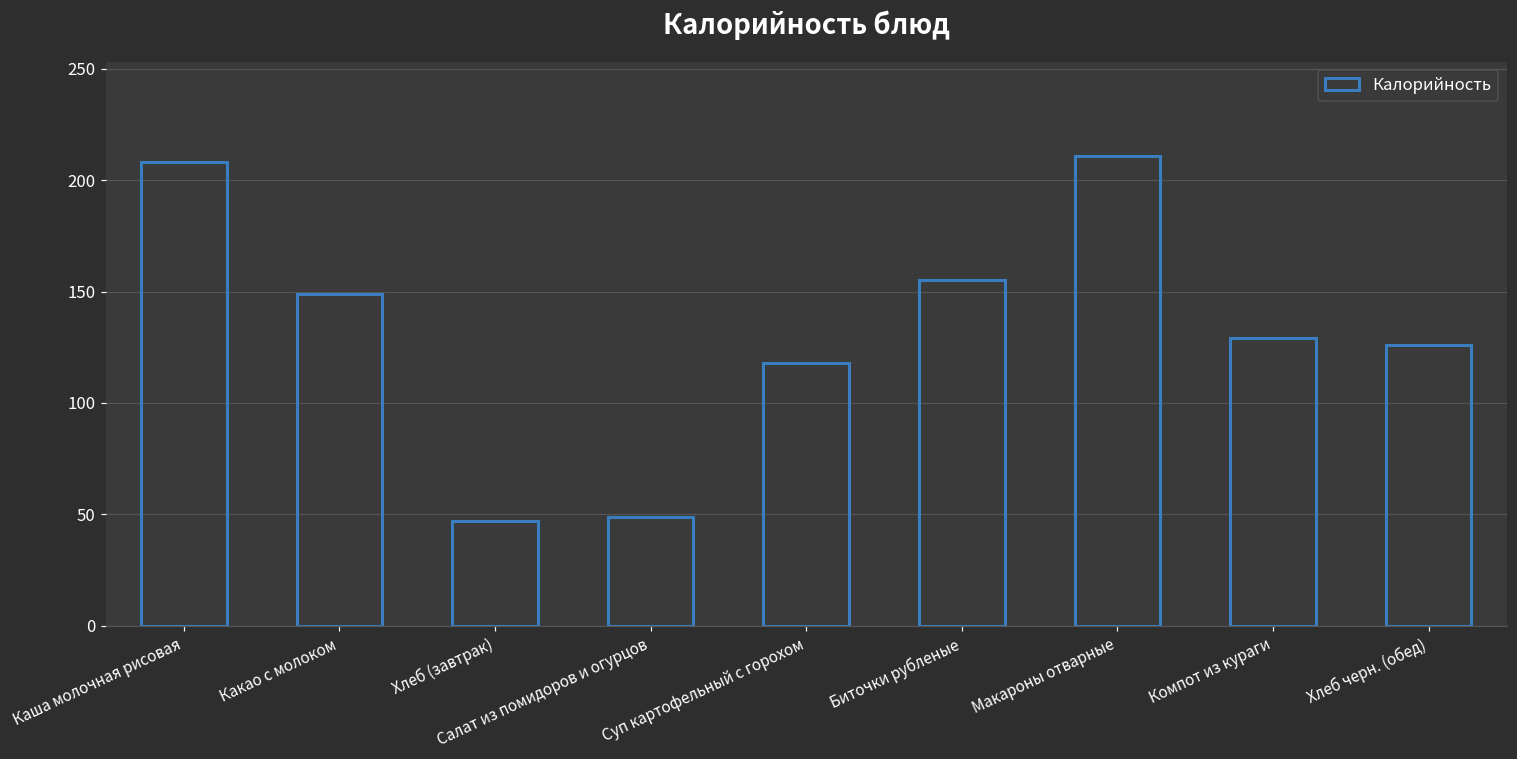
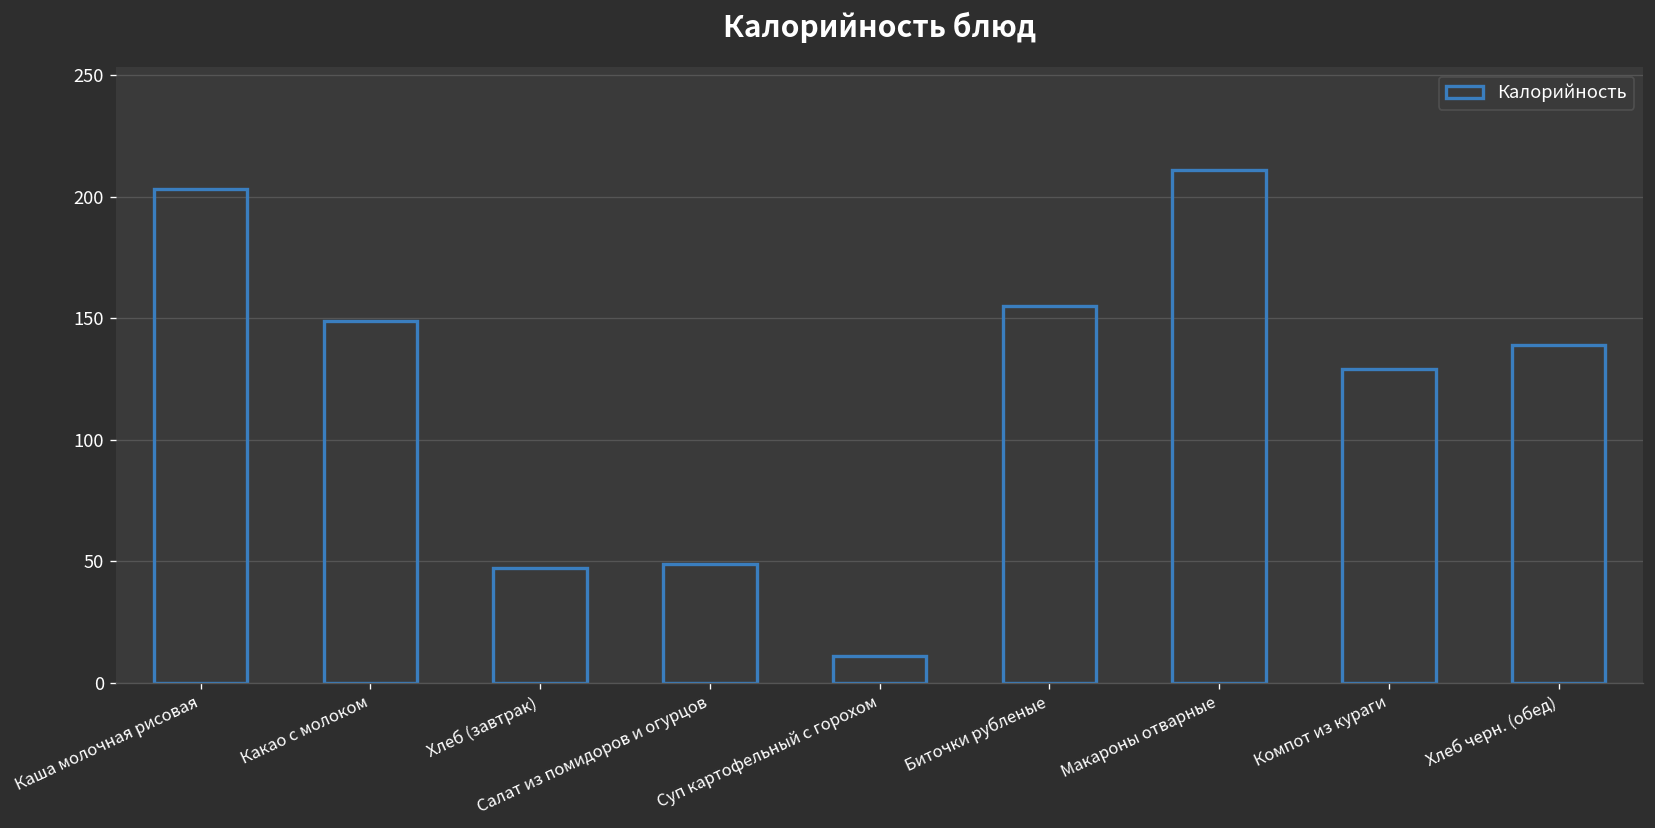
Каша молочная рисовая: 208 -> 203
Суп картофельный с горохом: 118 -> 11
Хлеб черн. (обед): 126 -> 139
